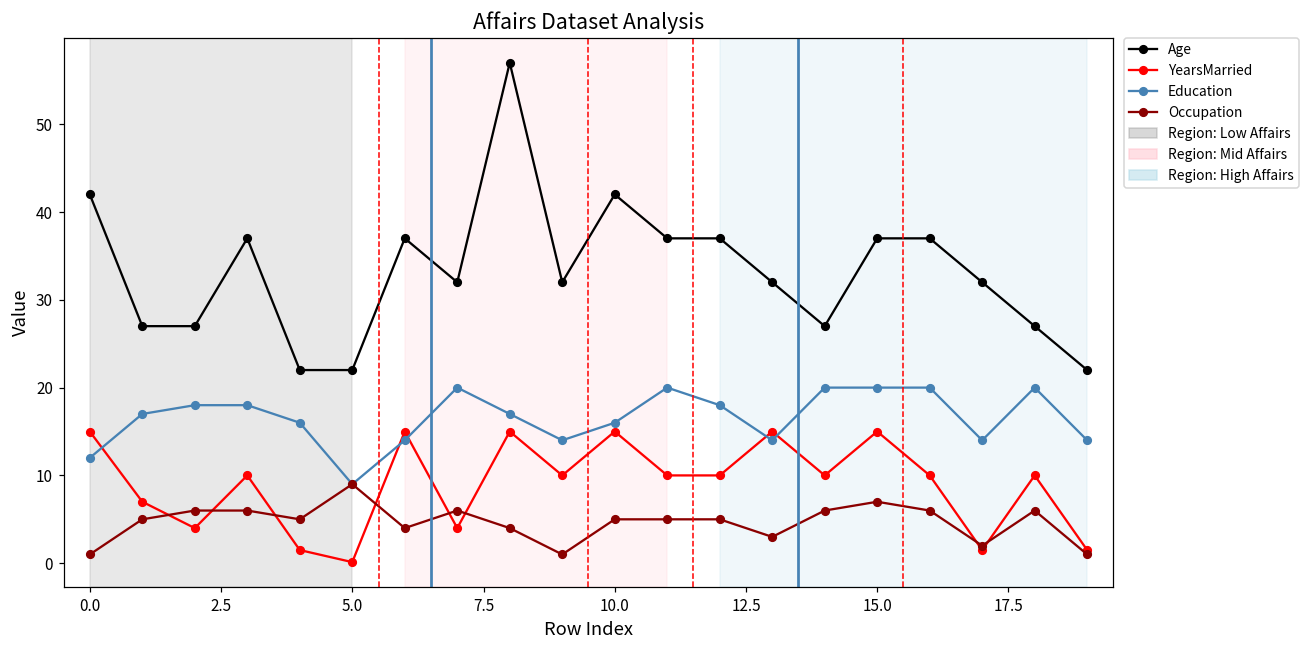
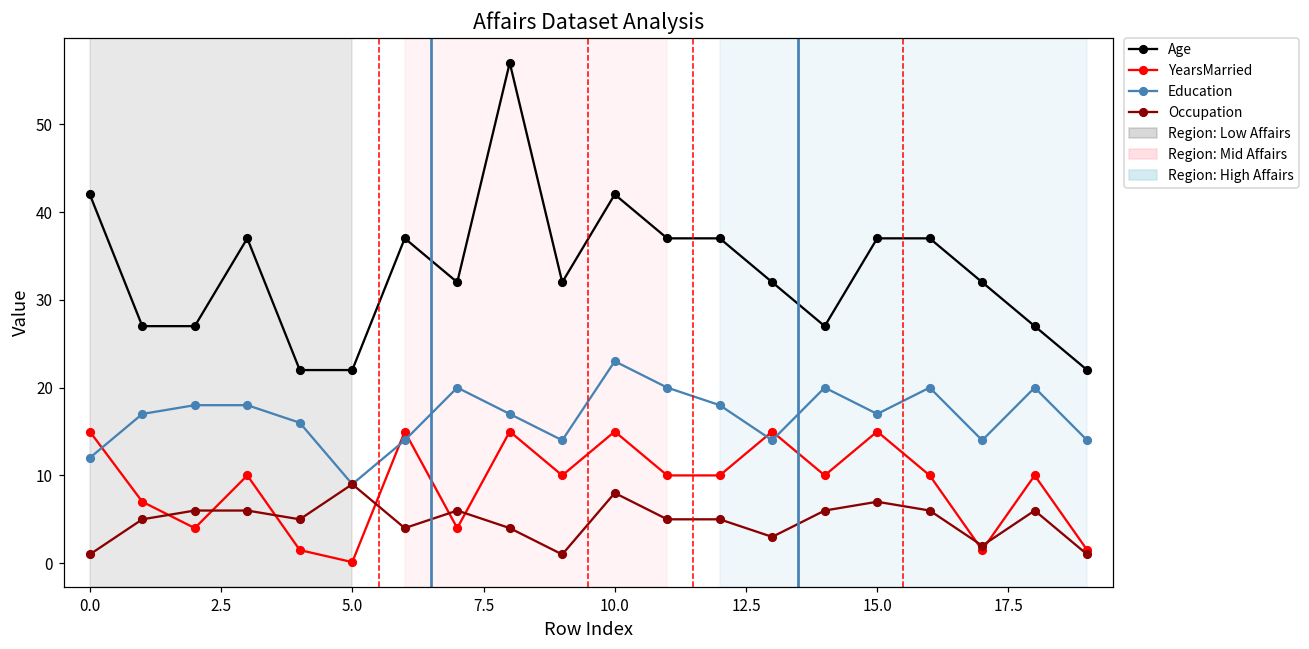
Education, 10.0: 16 -> 23
Occupation, 10.0: 5 -> 8
Education, 15.0: 20 -> 17
